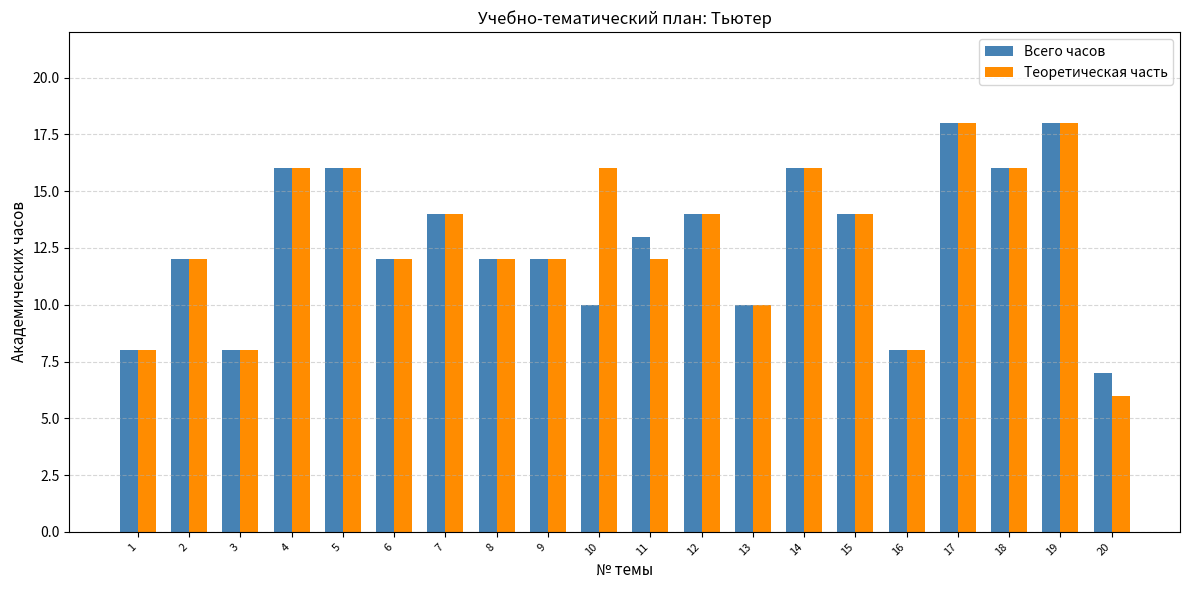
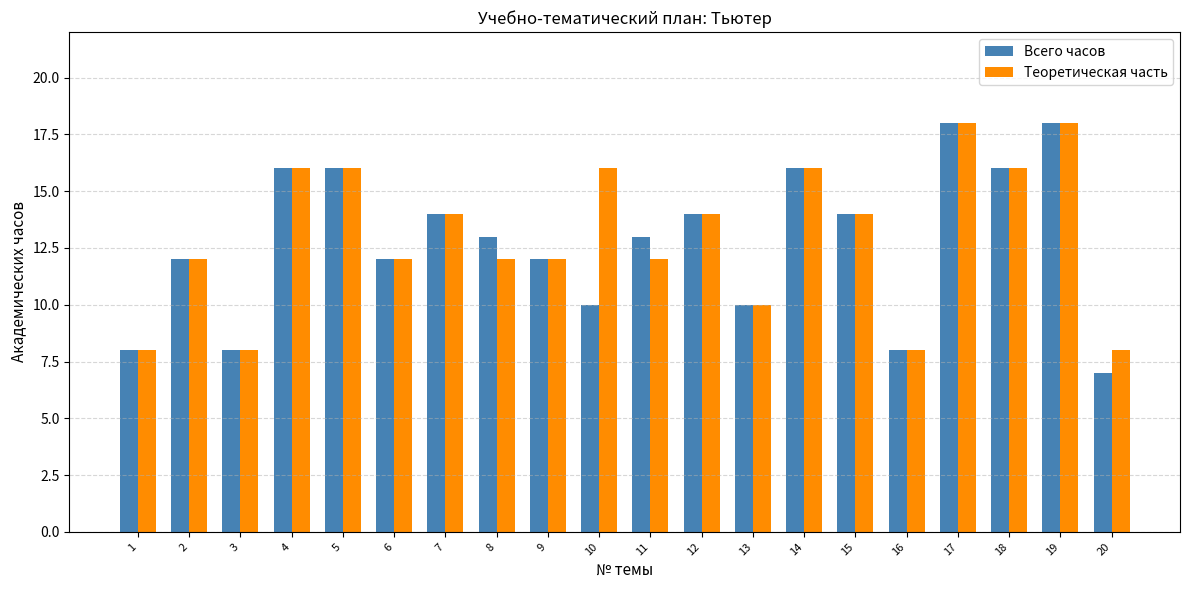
Всего часов, 8: 12 -> 13
Теоретическая часть, 20: 6 -> 8
